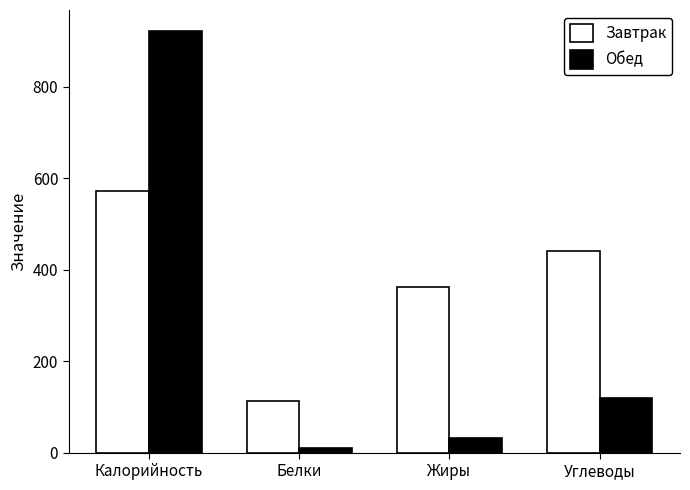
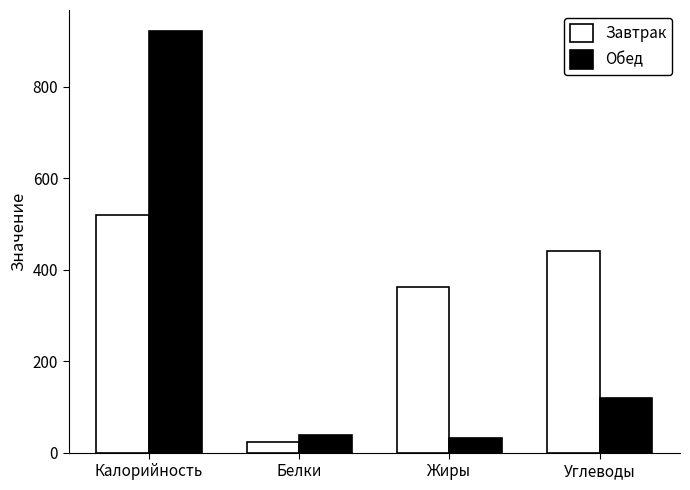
Завтрак, Калорийность: 570 -> 520
Завтрак, Белки: 110 -> 20
Обед, Белки: 10 -> 40
